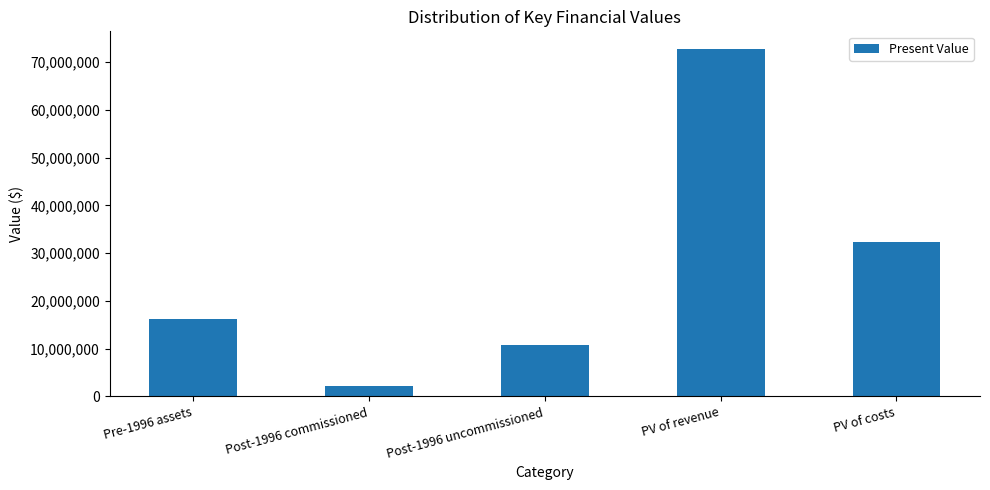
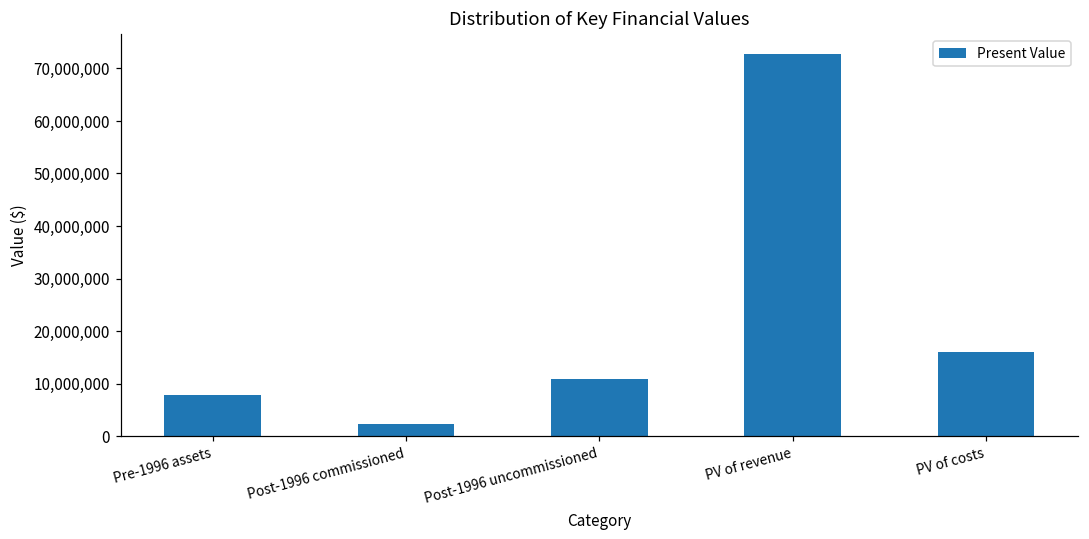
Pre-1996 assets: 16,000,000 -> 8,000,000
PV of costs: 32,000,000 -> 16,000,000
